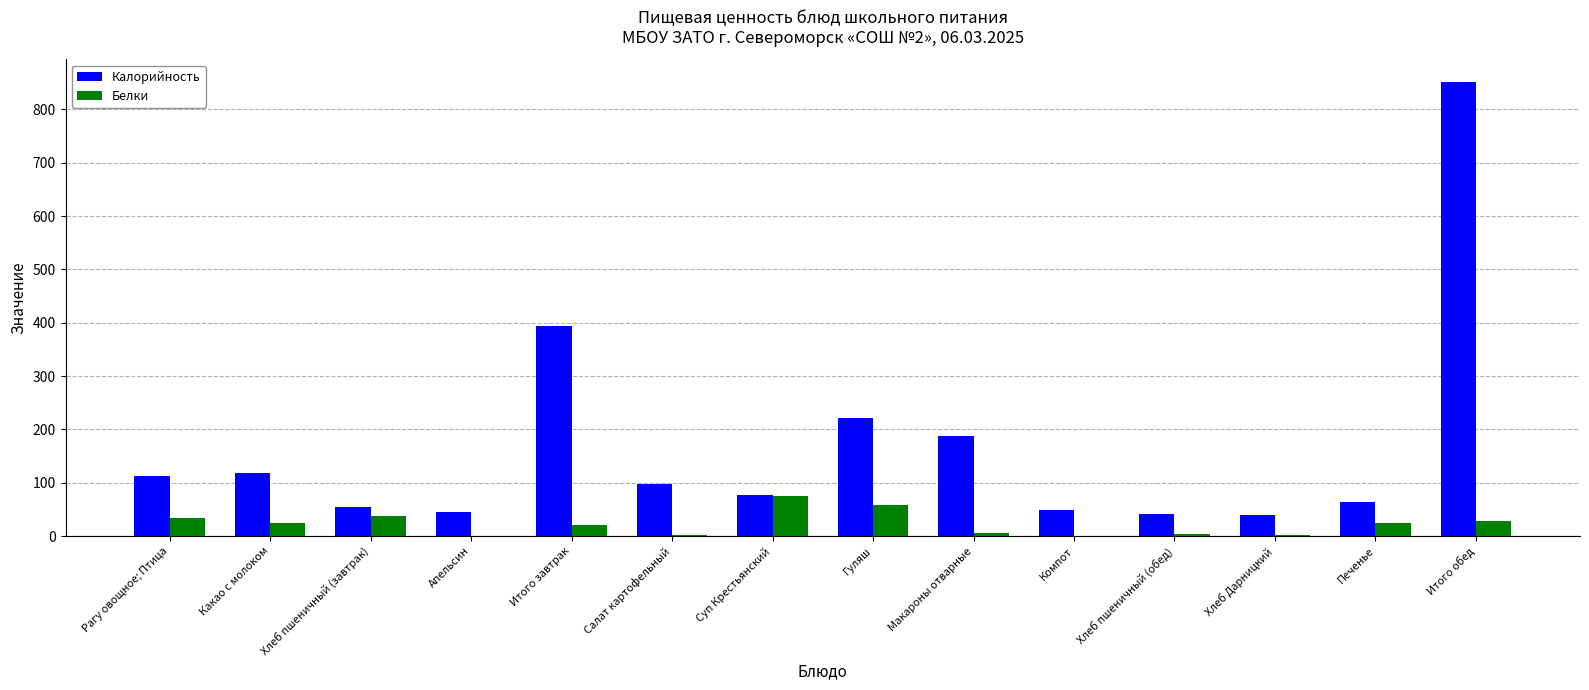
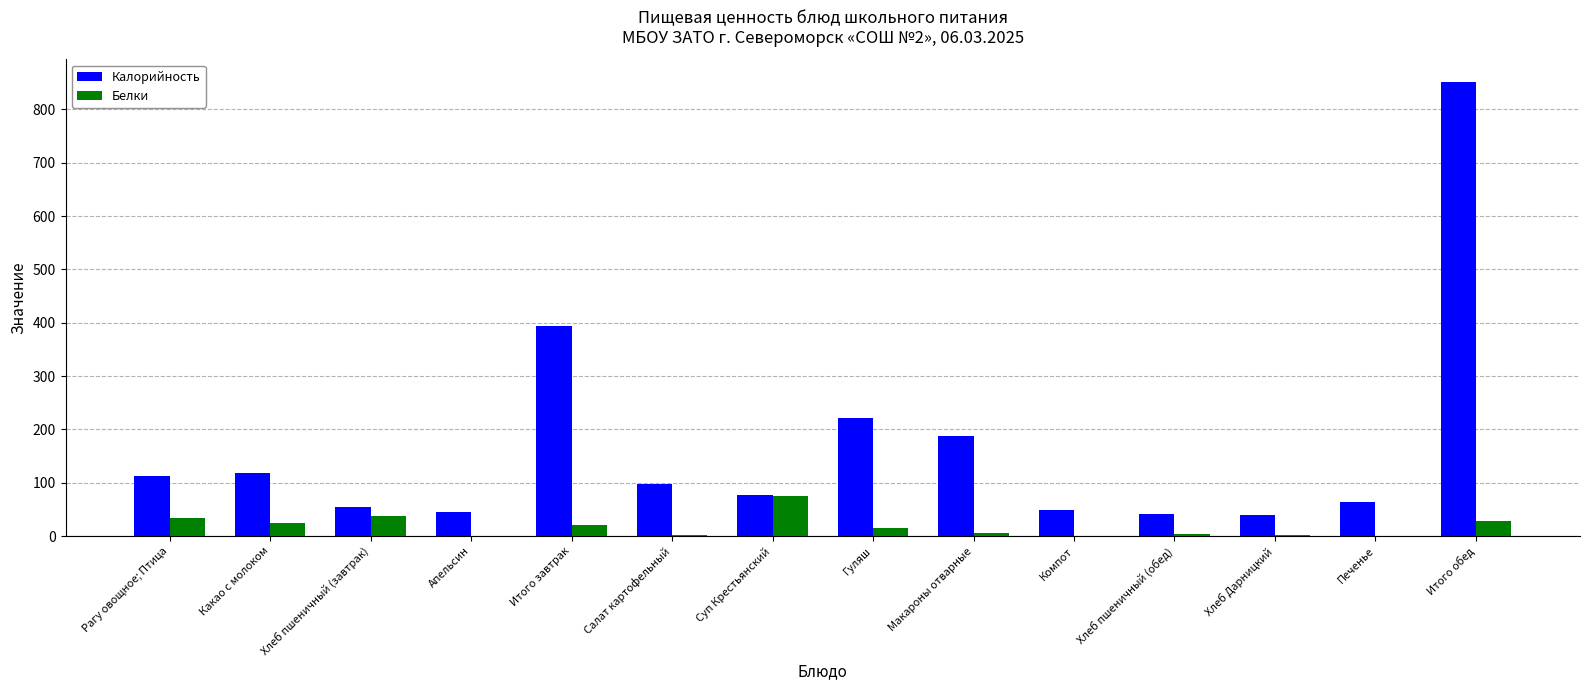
Белки, Гуляш: 60 -> 10
Белки, Печенье: 20 -> 0
